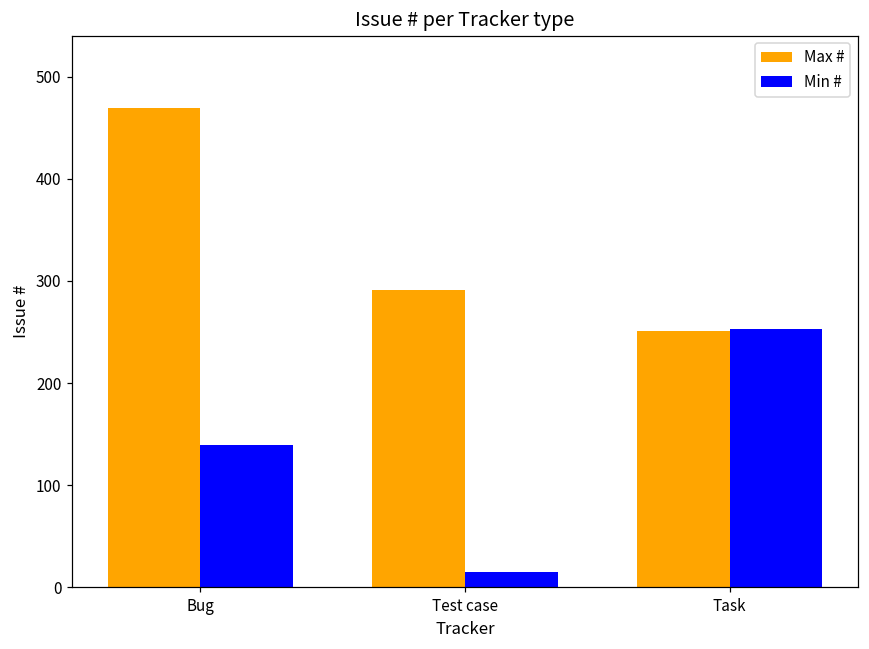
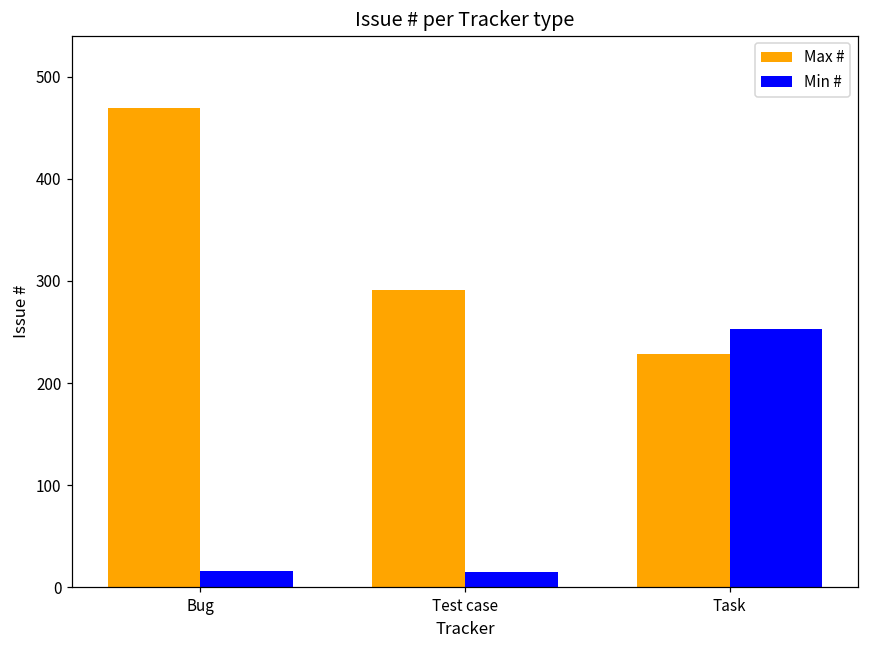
Min #, Bug: 140 -> 20
Max #, Task: 250 -> 230
